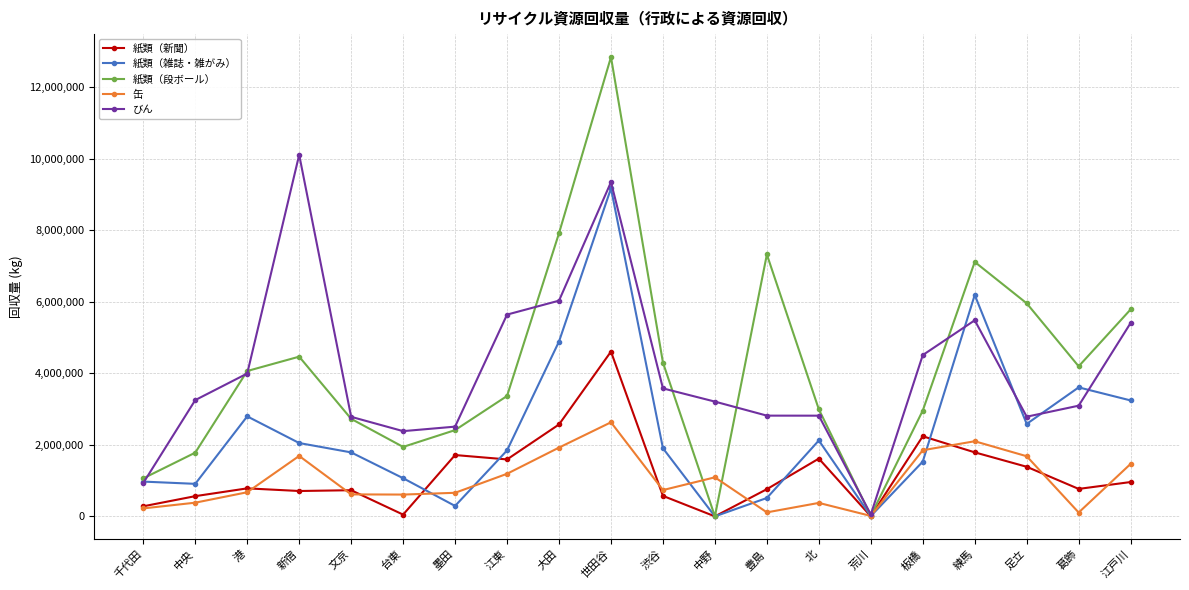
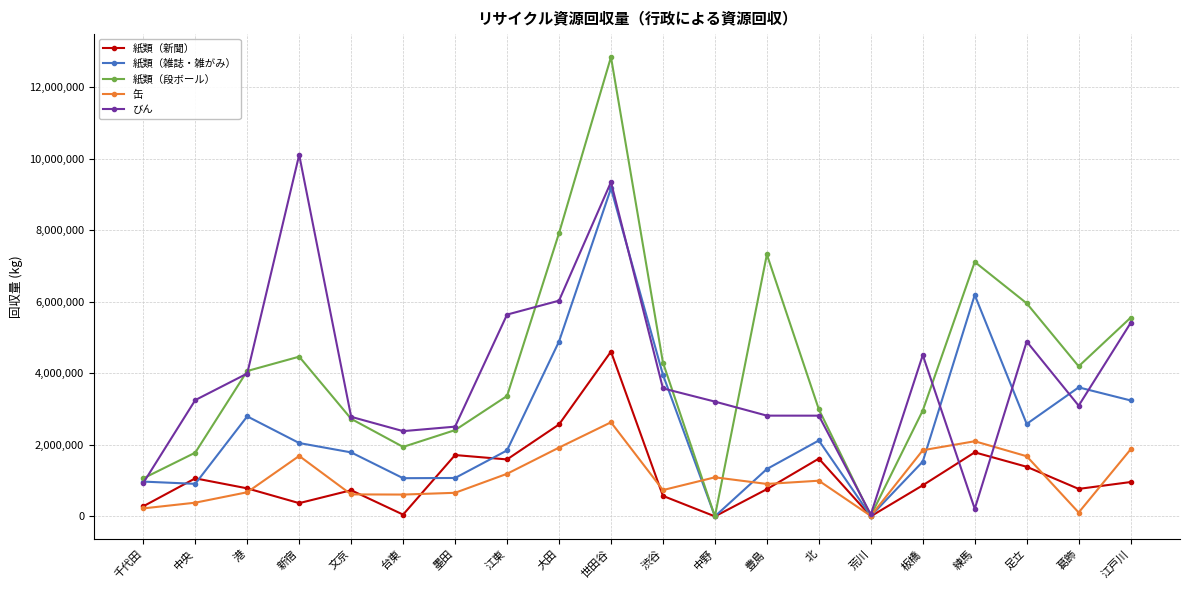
紙類（新聞）, 中央: 600,000 -> 1,100,000
紙類（新聞）, 新宿: 700,000 -> 400,000
紙類（雑誌・雑がみ）, 墨田: 300,000 -> 1,100,000
紙類（雑誌・雑がみ）, 渋谷: 1,900,000 -> 4,000,000
紙類（雑誌・雑がみ）, 豊島: 500,000 -> 1,300,000
缶, 豊島: 100,000 -> 900,000
缶, 北: 400,000 -> 1,000,000
紙類（新聞）, 板橋: 2,200,000 -> 900,000
びん, 練馬: 5,500,000 -> 200,000
びん, 足立: 2,800,000 -> 4,900,000
紙類（段ボール）, 江戸川: 5,800,000 -> 5,600,000
缶, 江戸川: 1,500,000 -> 1,900,000
